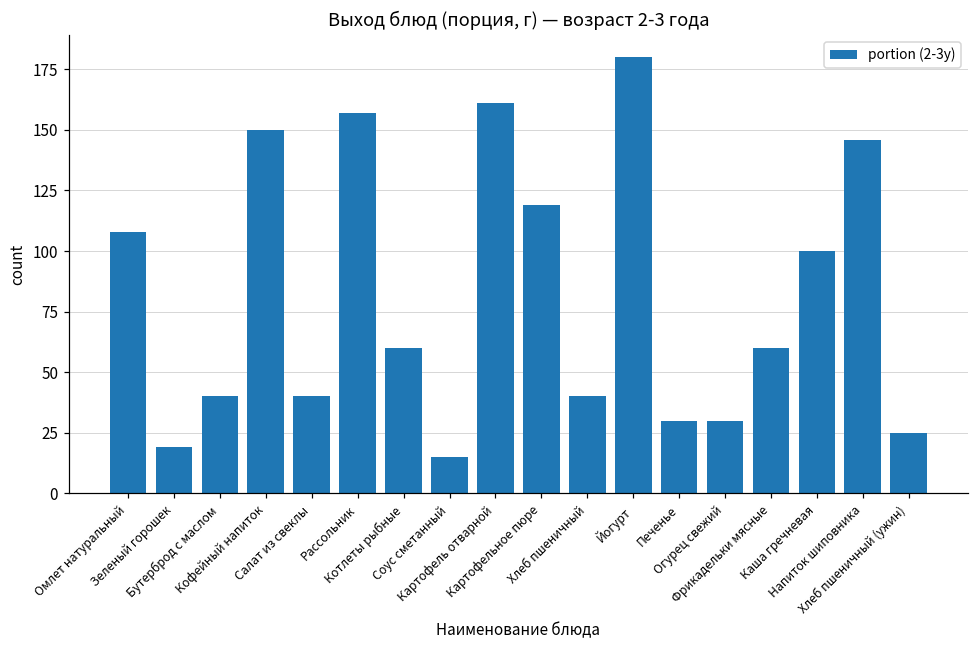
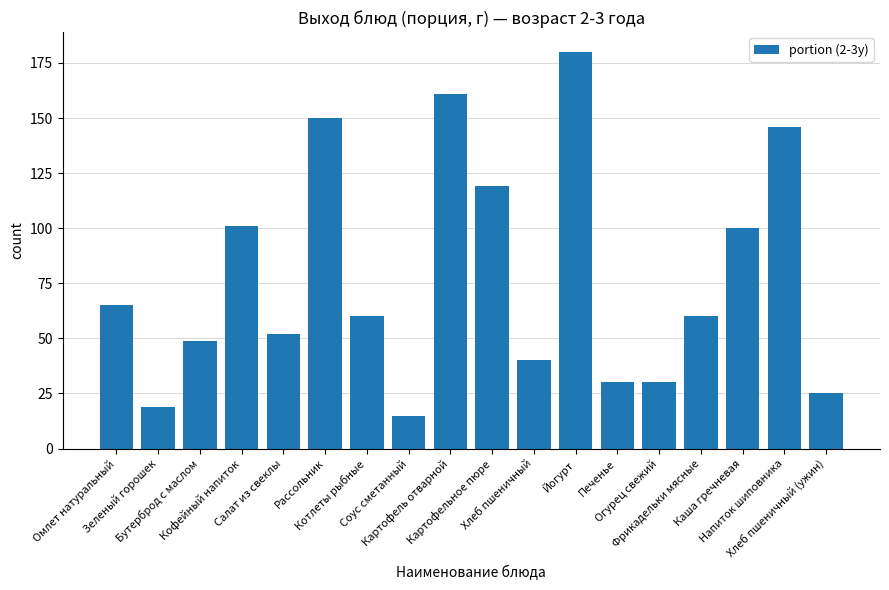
Омлет натуральный: 108 -> 65
Бутерброд с маслом: 40 -> 49
Кофейный напиток: 150 -> 101
Салат из свеклы: 40 -> 52
Рассольник: 157 -> 150
